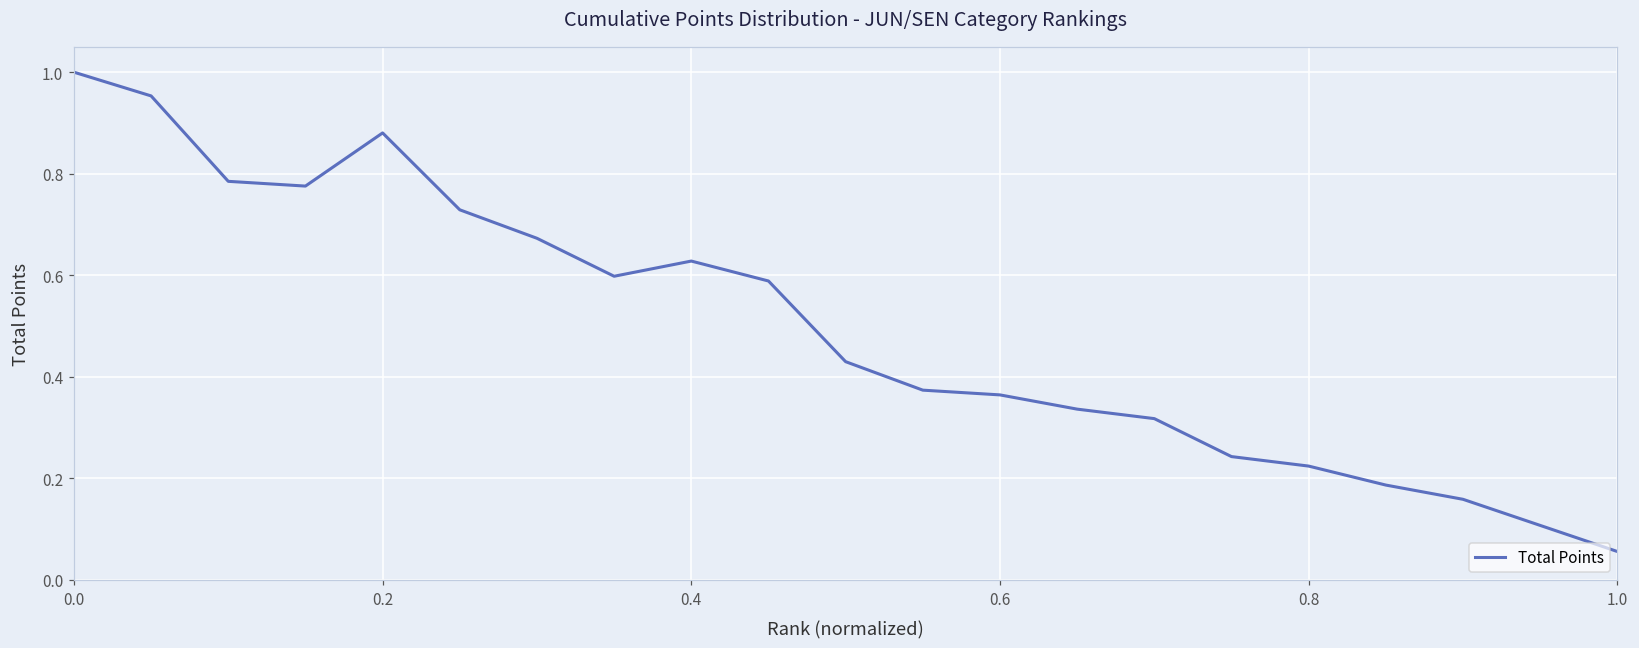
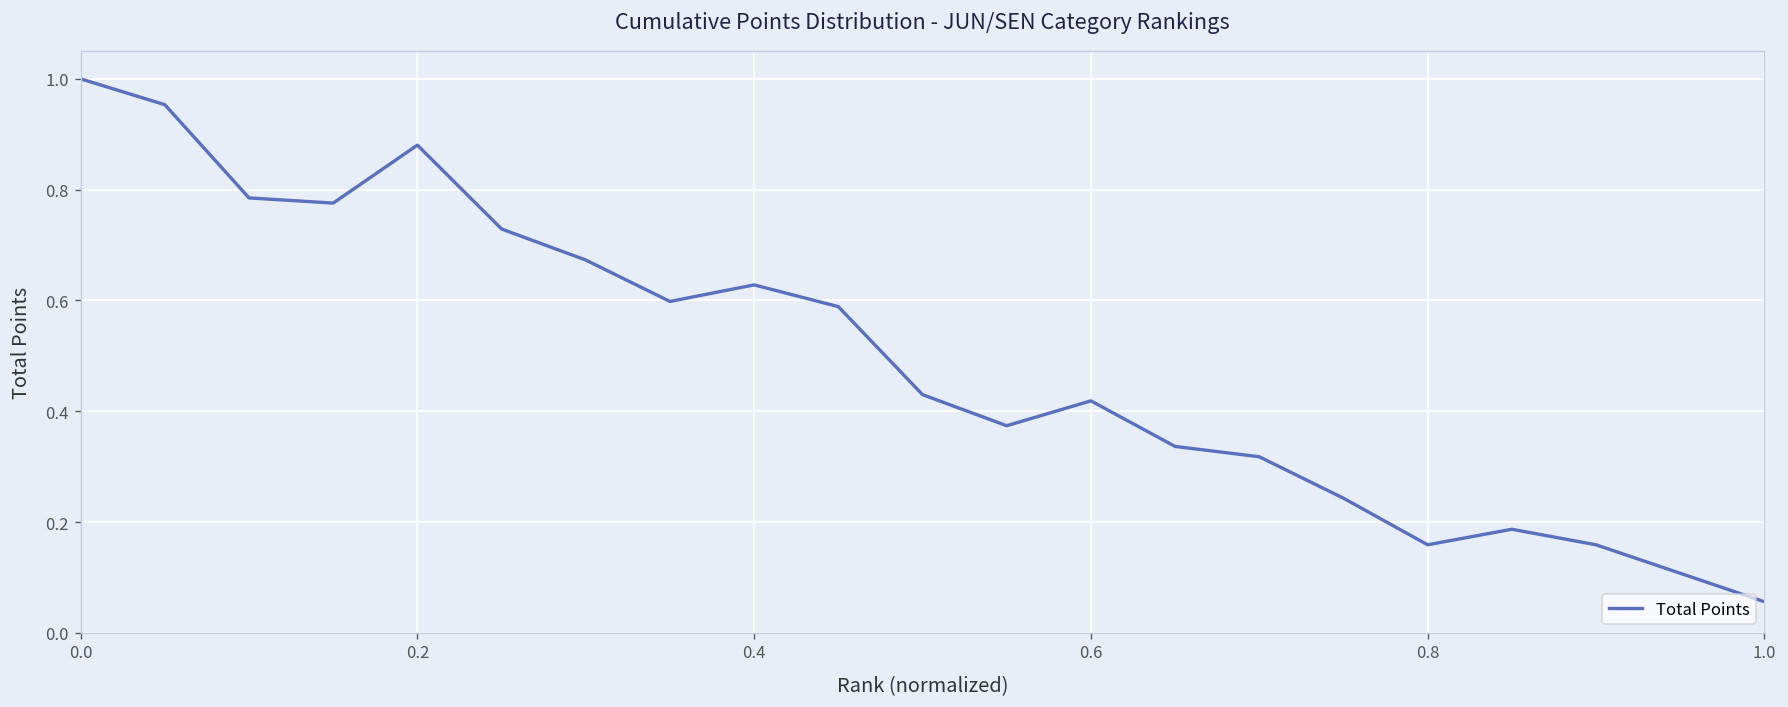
0.6: 0.36 -> 0.42
0.8: 0.22 -> 0.16
